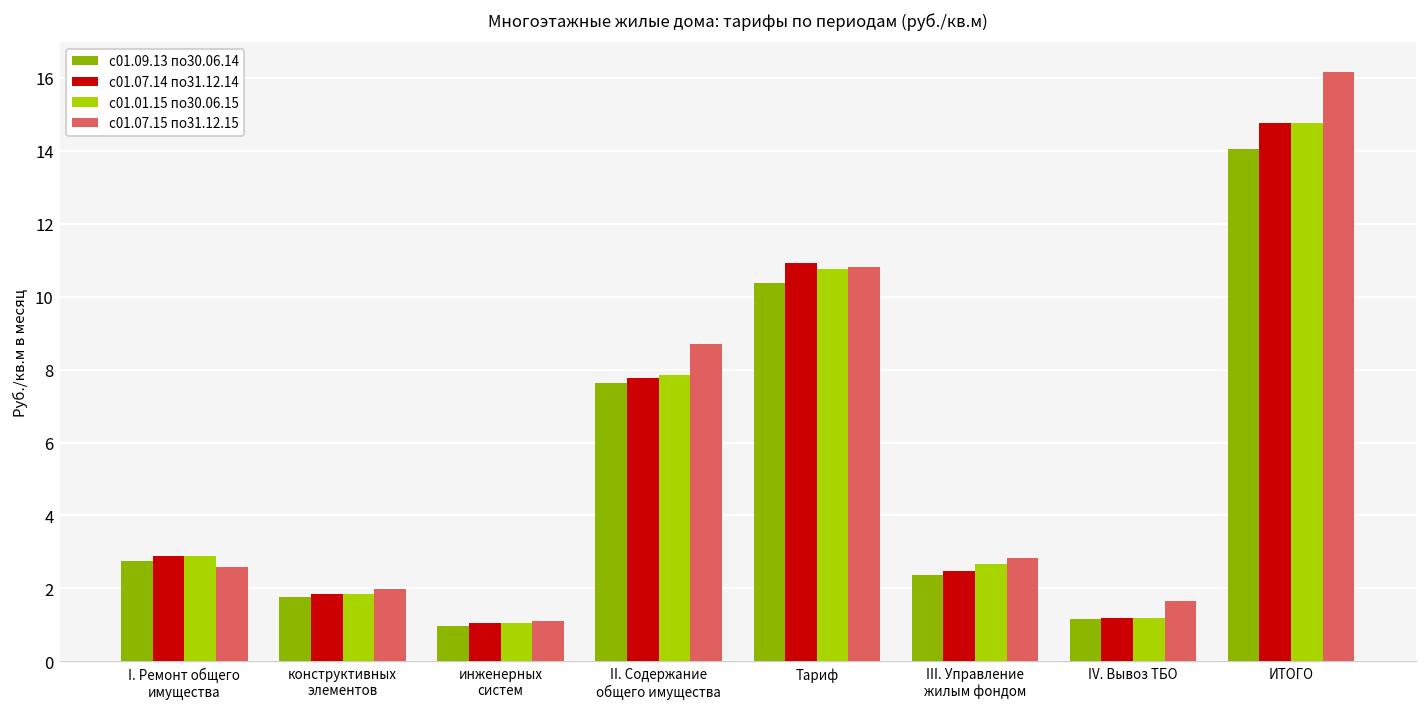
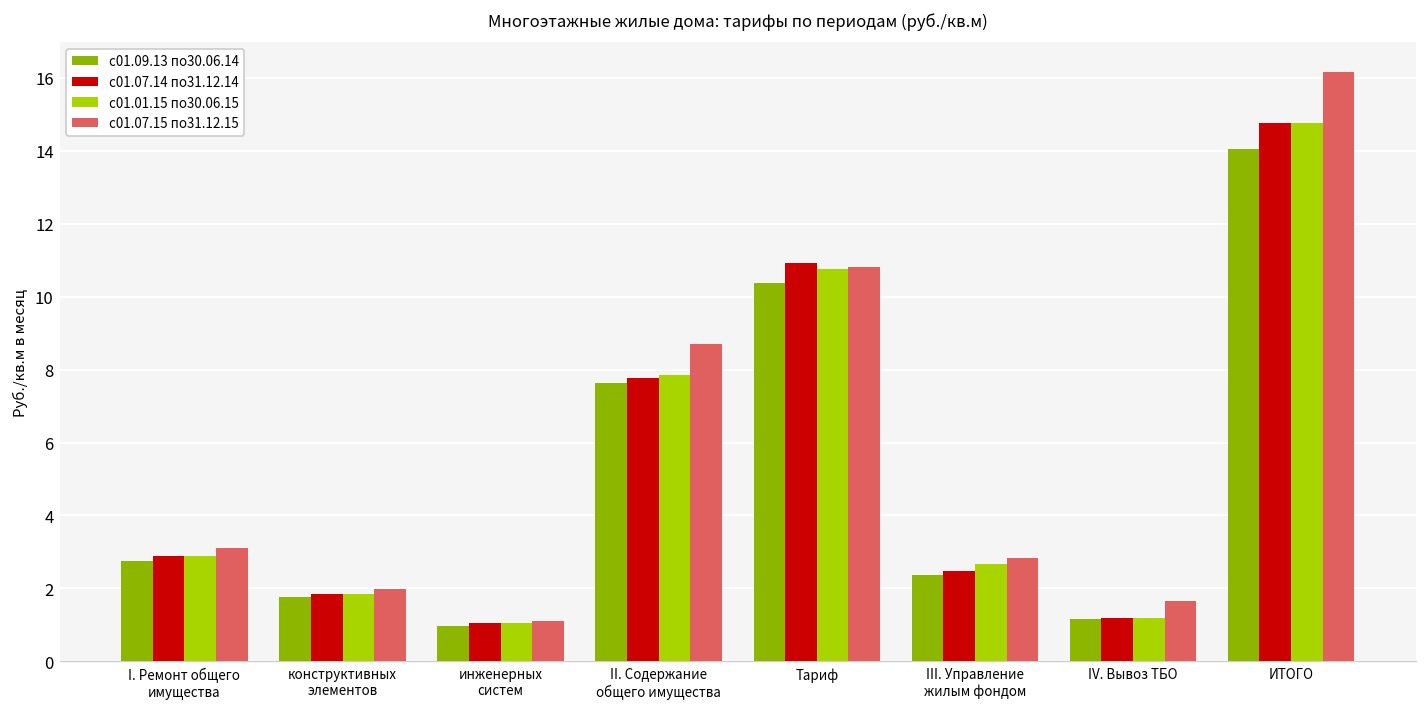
с01.07.15 по31.12.15, I. Ремонт общего имущества: 2.6 -> 3.1
